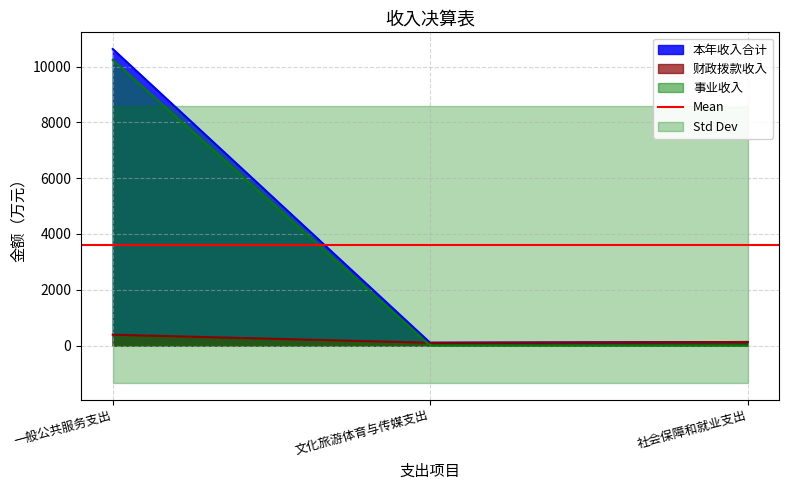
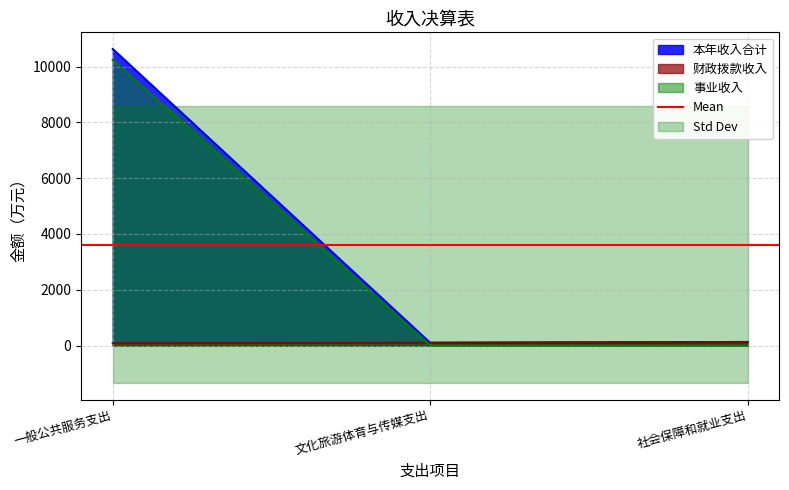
财政拨款收入, 一般公共服务支出: 400 -> 100
